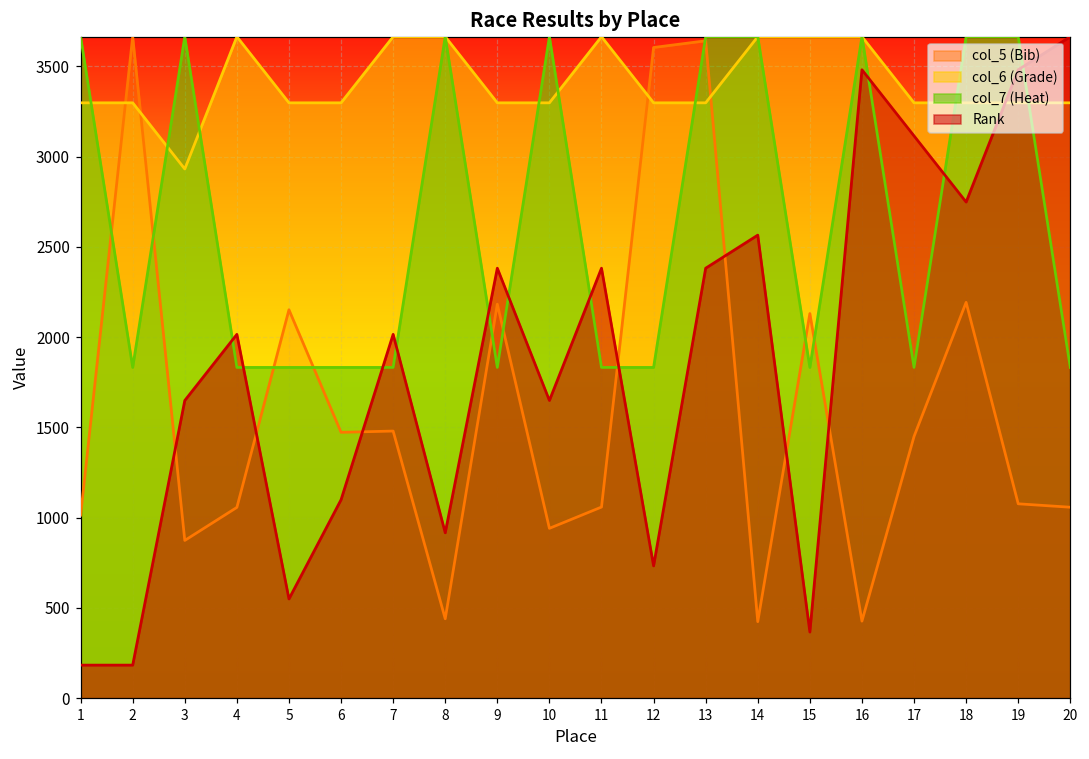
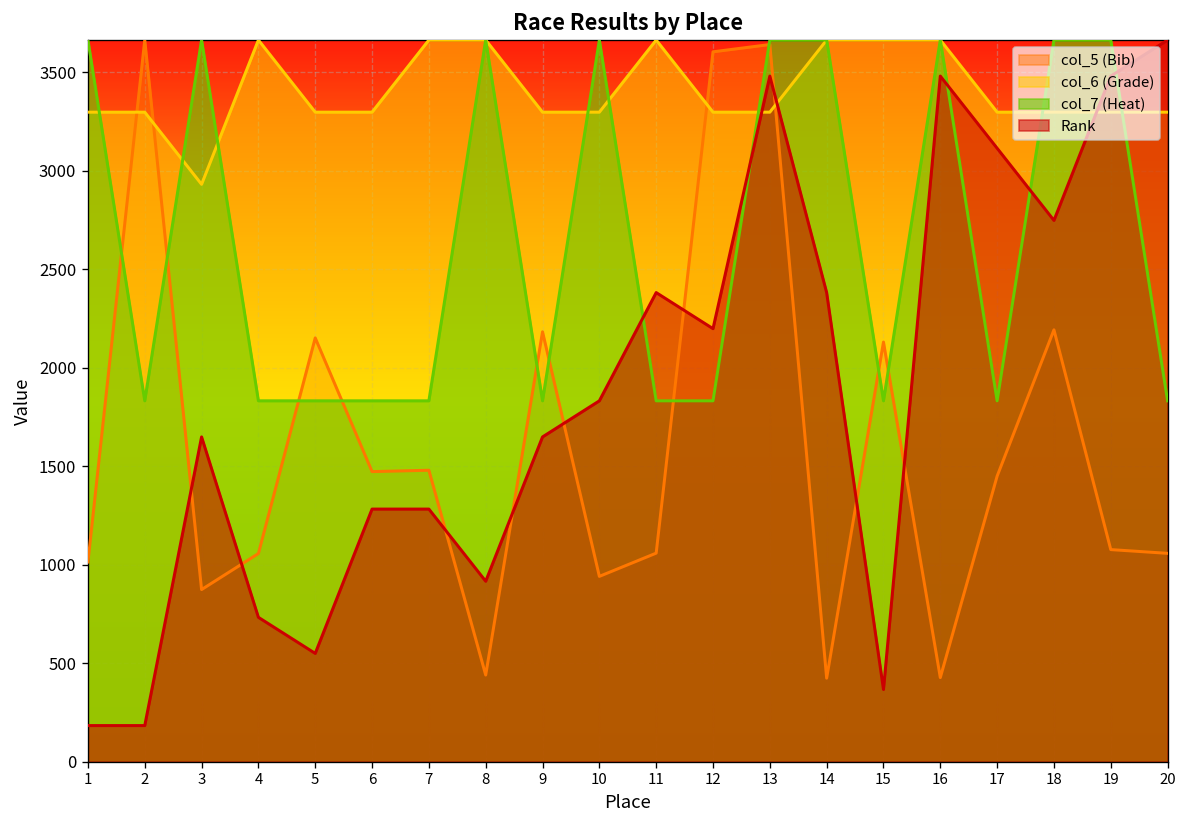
Rank, 4: 2020 -> 730
Rank, 6: 1100 -> 1280
Rank, 7: 2020 -> 1280
Rank, 9: 2380 -> 1650
Rank, 10: 1650 -> 1830
Rank, 12: 730 -> 2200
Rank, 13: 2380 -> 3480
Rank, 14: 2570 -> 2380
